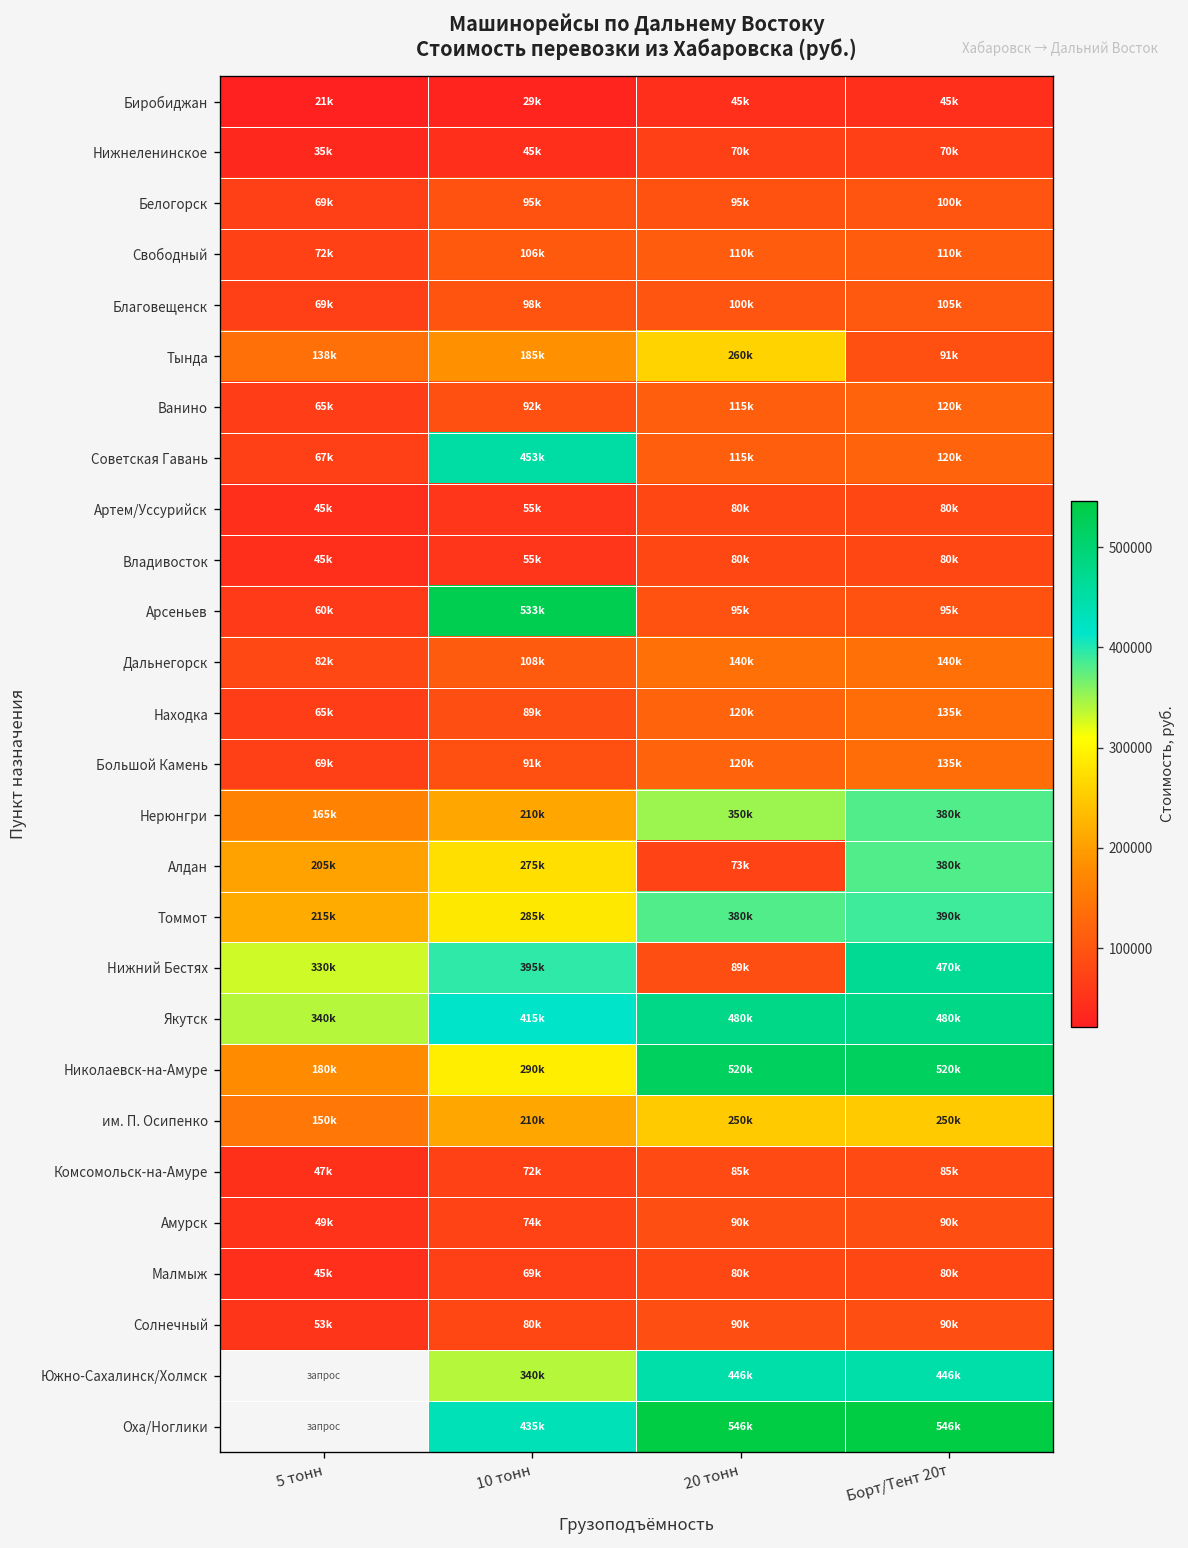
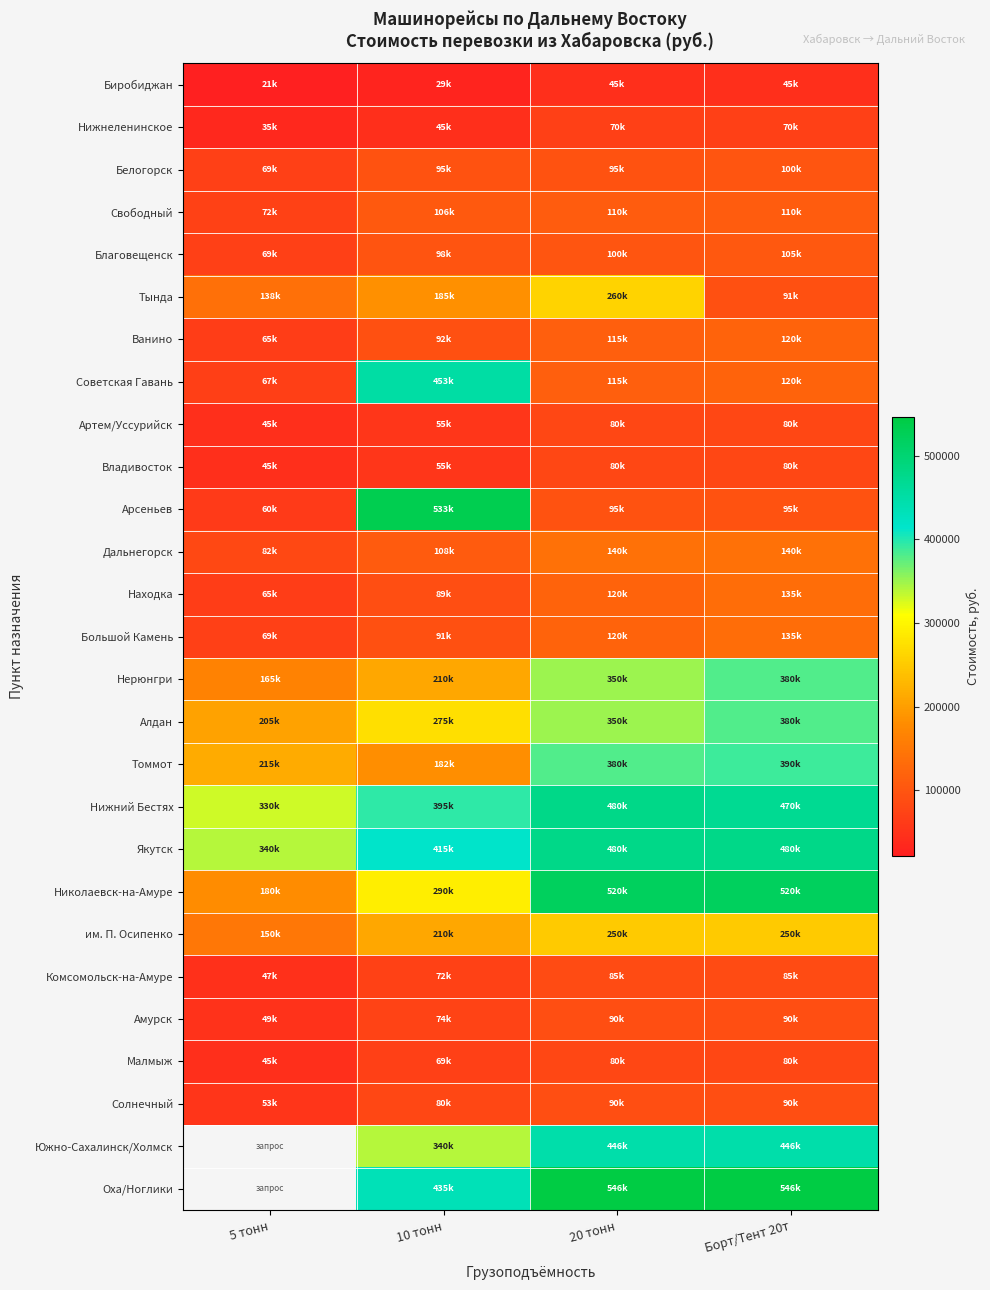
Алдан, 20 тонн: 73k -> 350k
Томмот, 10 тонн: 285k -> 182k
Нижний Бестях, 20 тонн: 89k -> 480k
